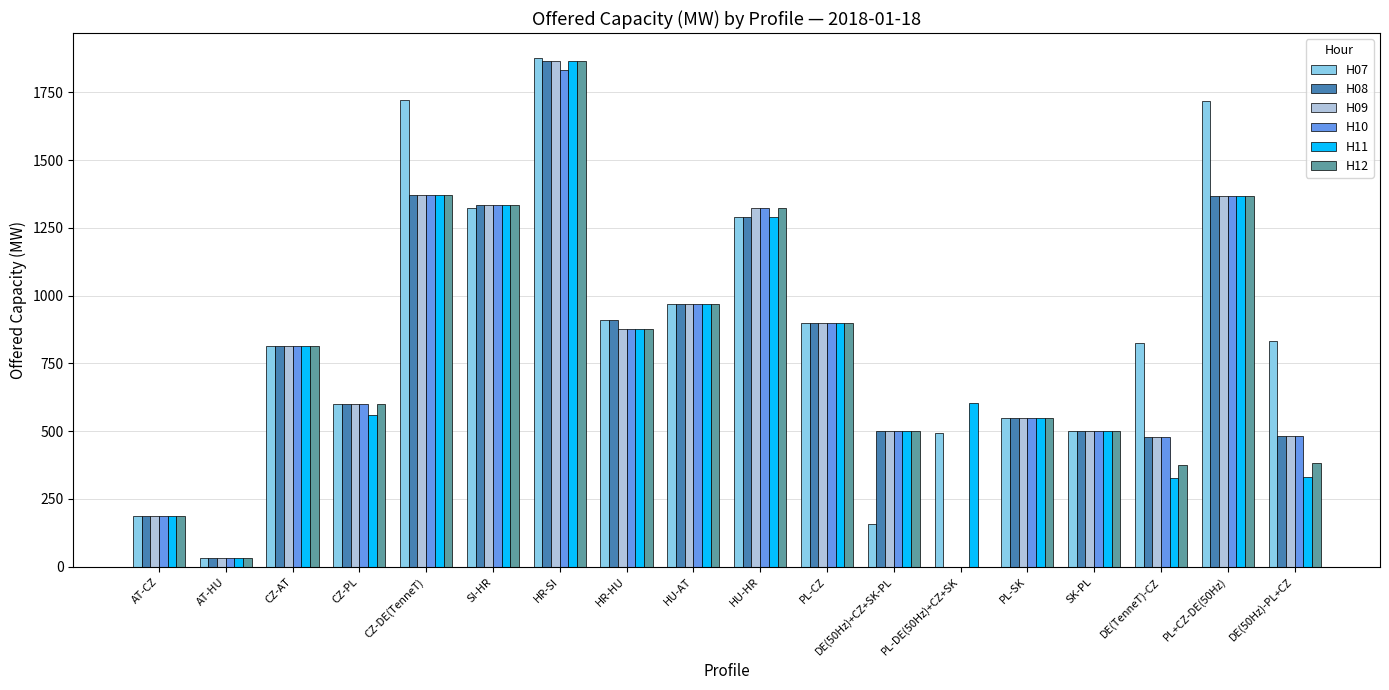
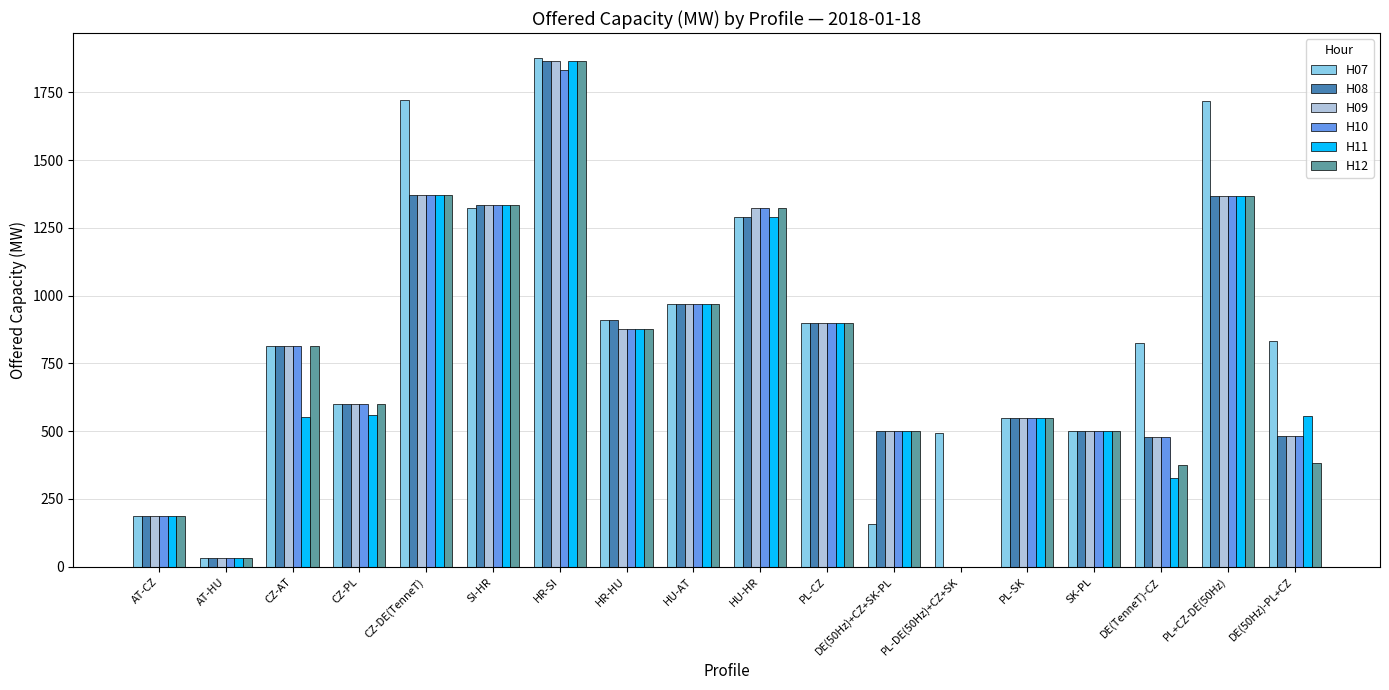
H11, CZ-AT: 810 -> 550
H11, PL-DE(50Hz)+CZ+SK: 600 -> 0
H11, DE(50Hz)-PL+CZ: 330 -> 560
